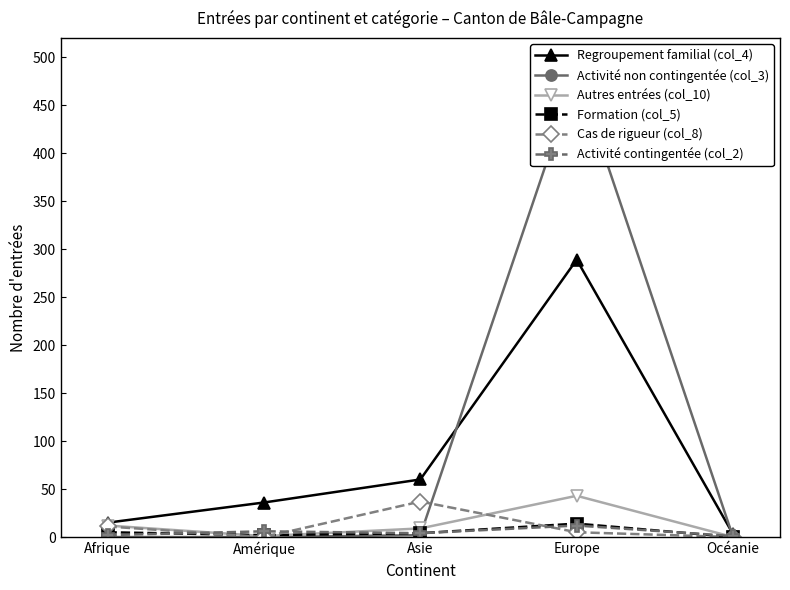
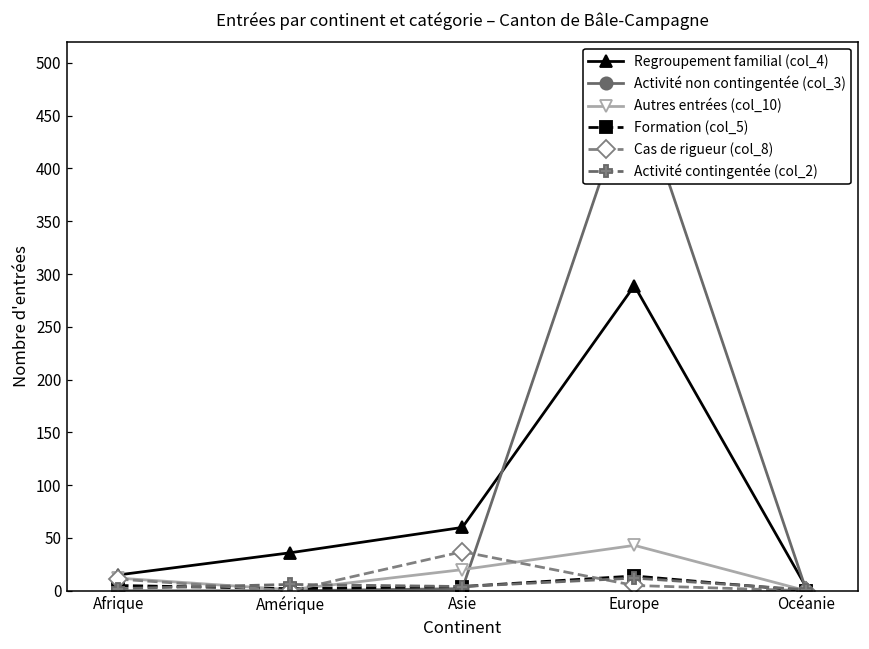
Autres entrées (col_10), Asie: 10 -> 20
